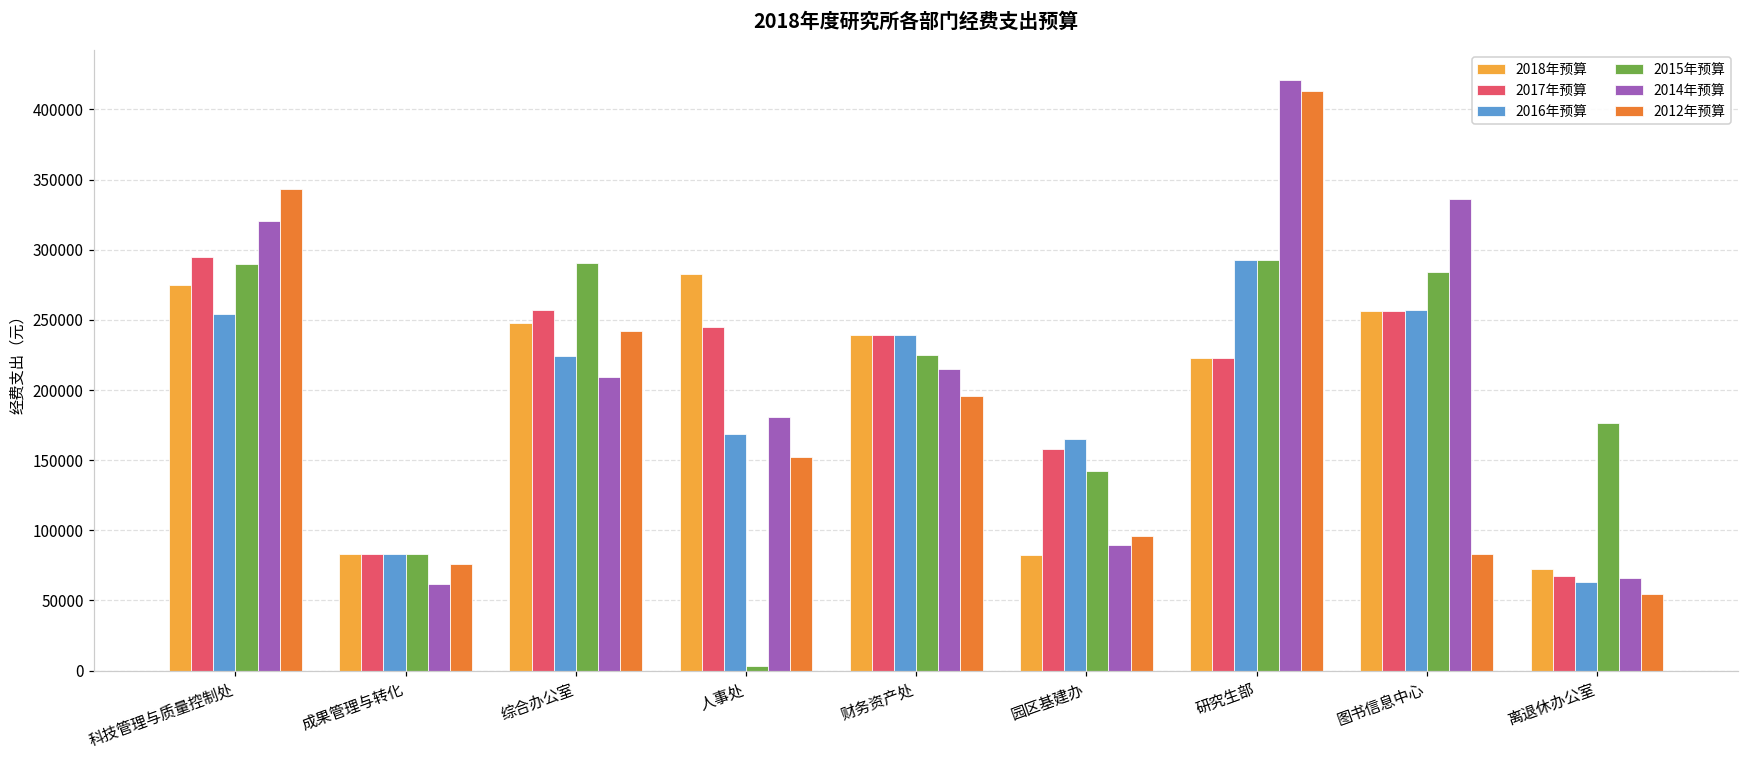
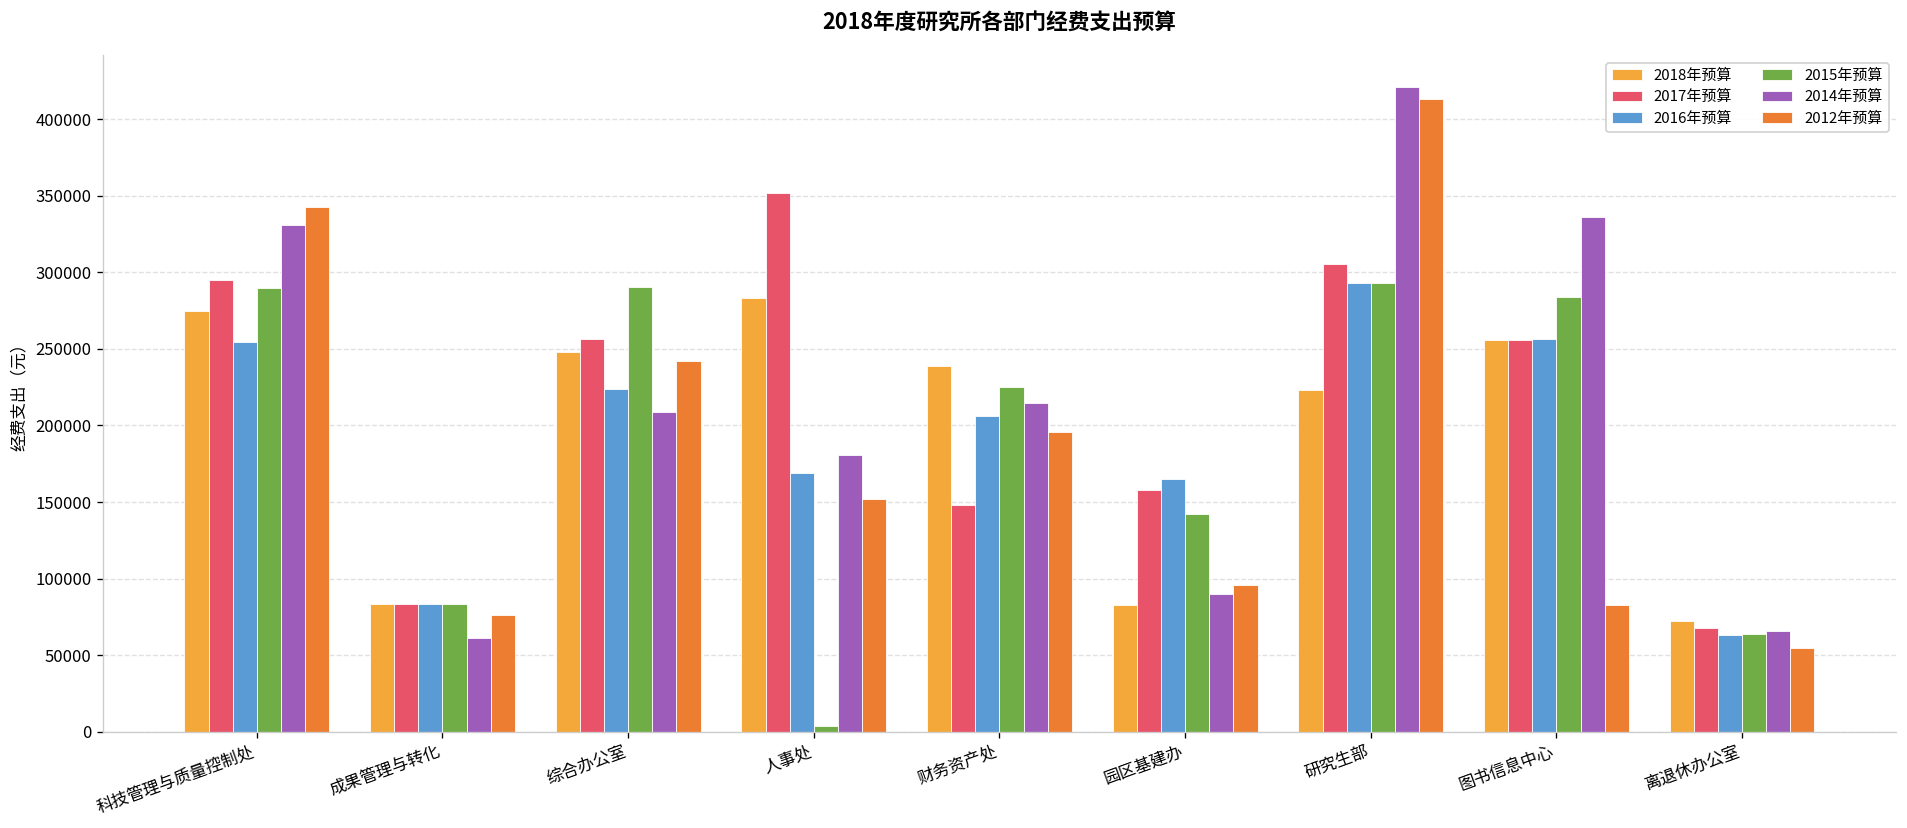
2014年预算, 科技管理与质量控制处: 321000 -> 331000
2017年预算, 人事处: 245000 -> 352000
2017年预算, 财务资产处: 239000 -> 148000
2016年预算, 财务资产处: 239000 -> 206000
2017年预算, 研究生部: 223000 -> 306000
2015年预算, 离退休办公室: 177000 -> 64000
